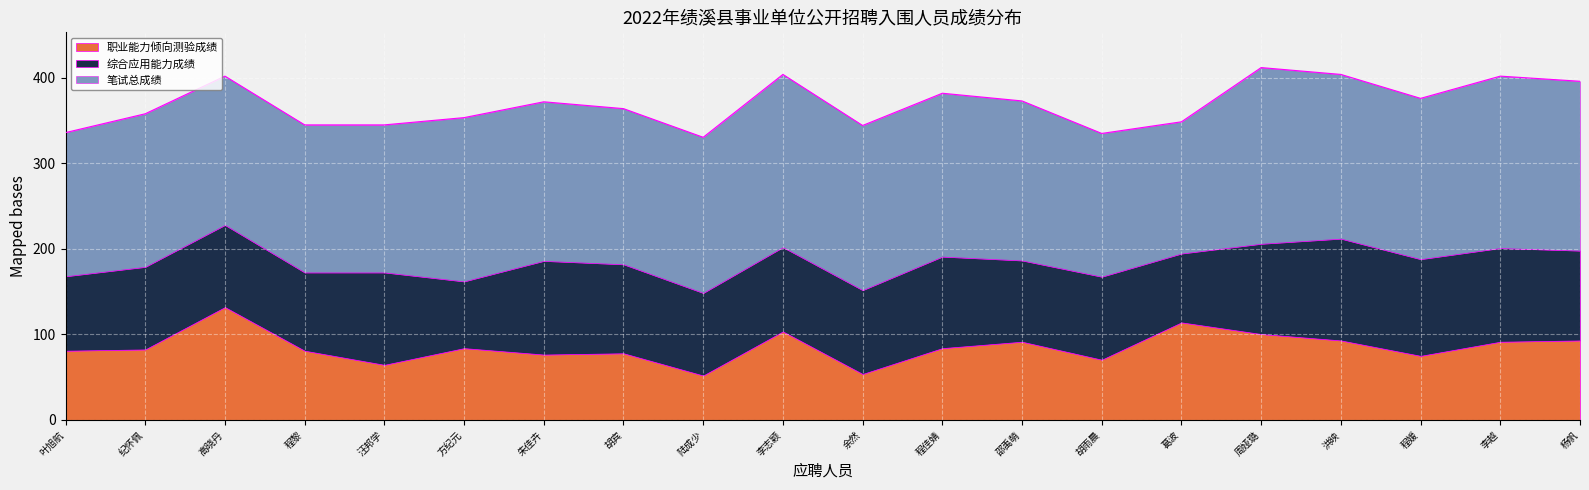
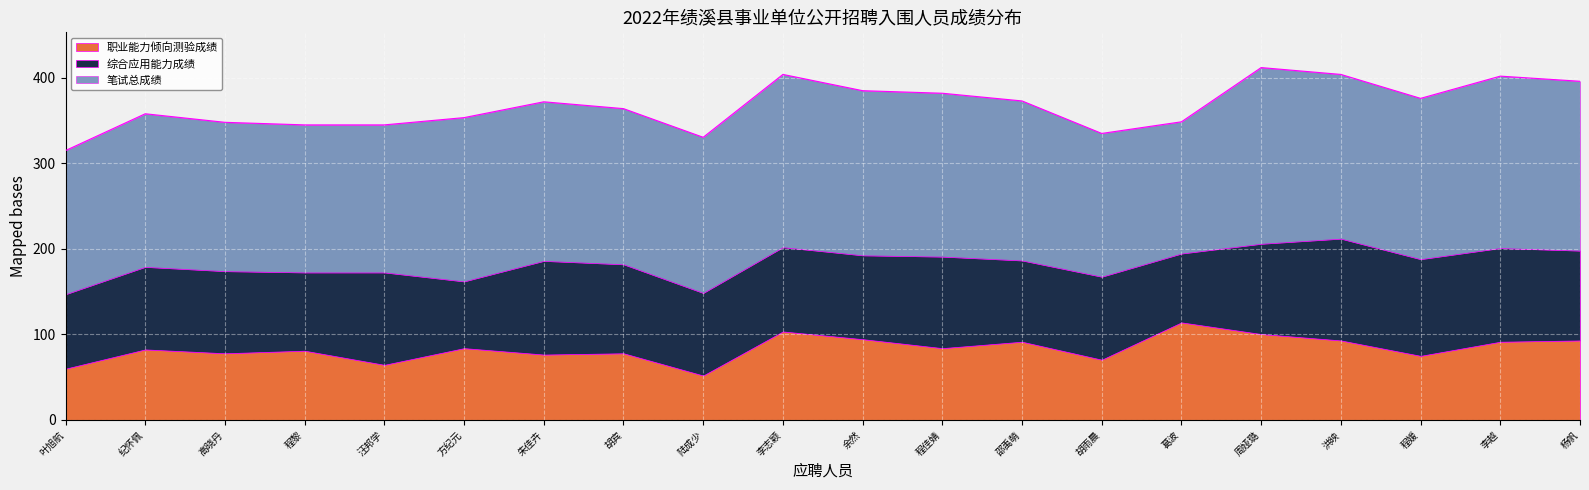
职业能力倾向测验成绩, 叶旭航: 80 -> 60
职业能力倾向测验成绩, 高晓丹: 130 -> 80
职业能力倾向测验成绩, 余然: 50 -> 90
